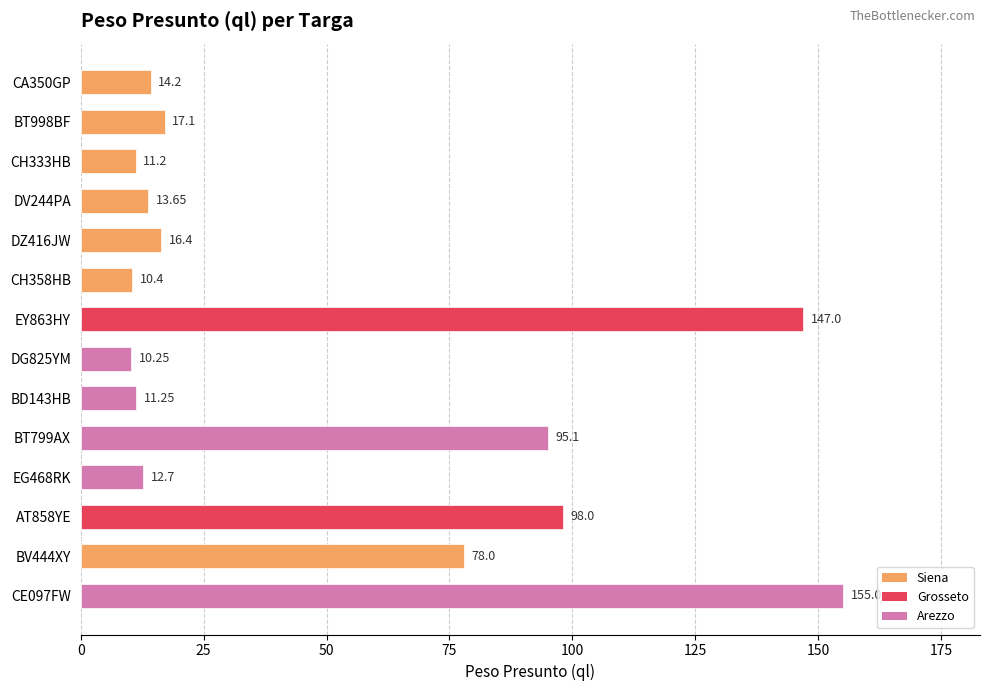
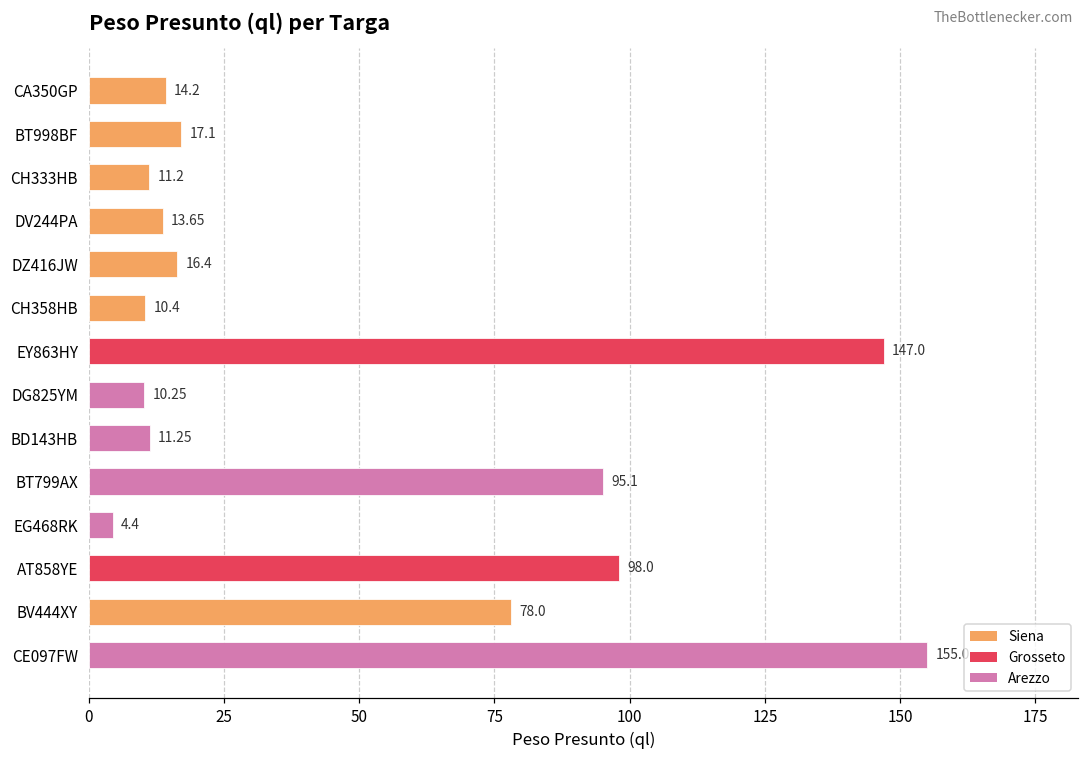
EG468RK: 12.7 -> 4.4
